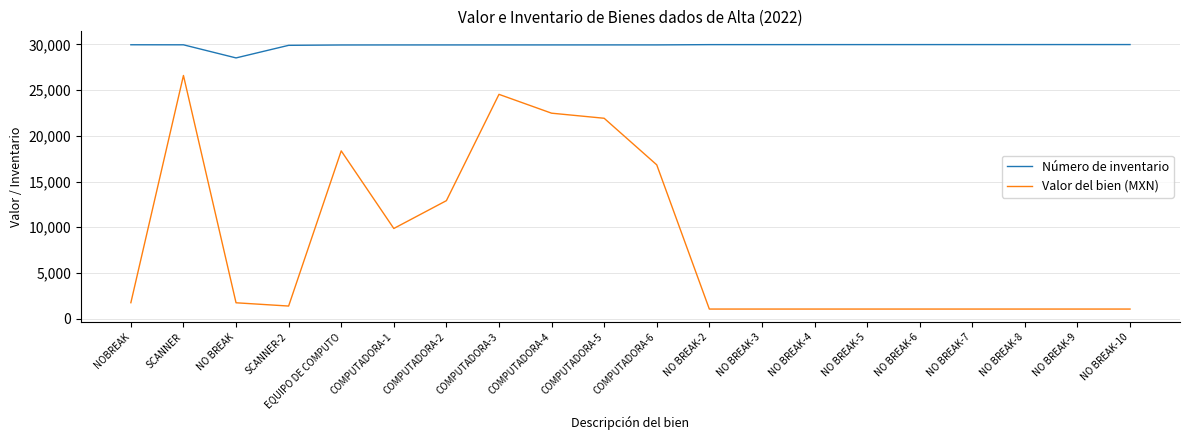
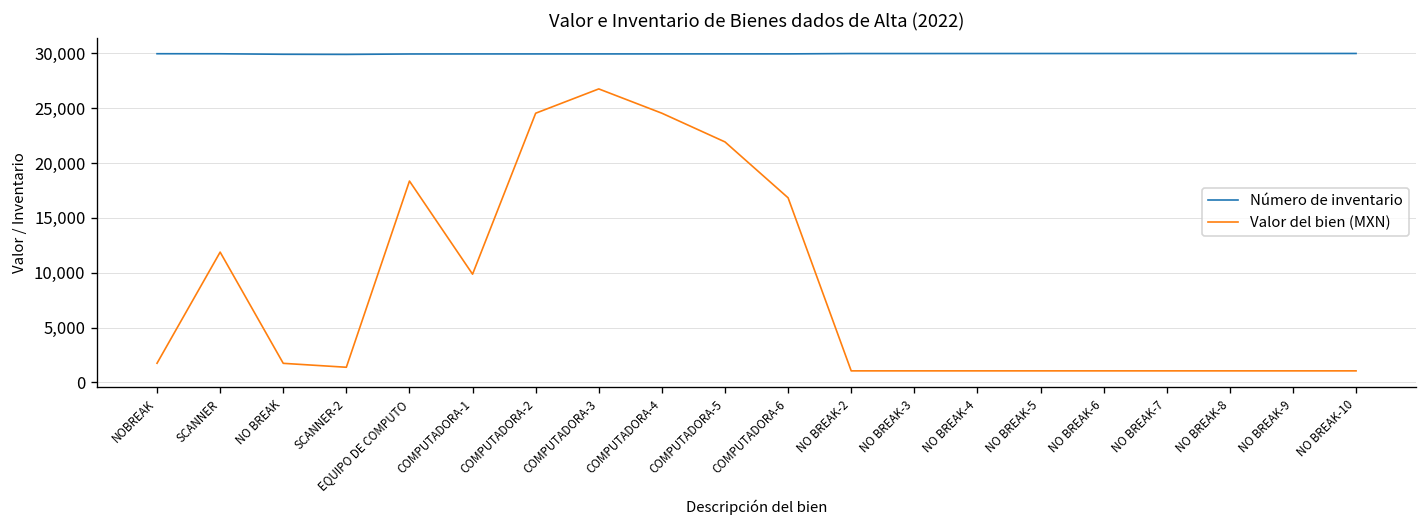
Valor del bien (MXN), SCANNER: 27,000 -> 12,000
Número de inventario, NO BREAK: 29,000 -> 30,000
Valor del bien (MXN), COMPUTADORA-2: 13,000 -> 25,000
Valor del bien (MXN), COMPUTADORA-3: 25,000 -> 27,000
Valor del bien (MXN), COMPUTADORA-4: 22,000 -> 25,000
